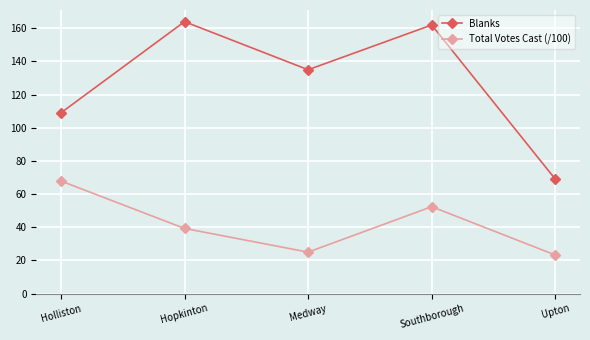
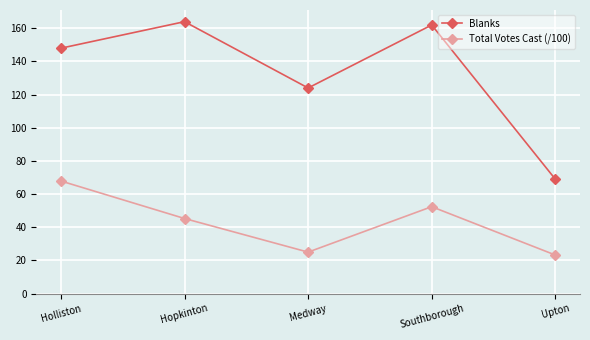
Blanks, Holliston: 109 -> 148
Total Votes Cast (/100), Hopkinton: 39 -> 45
Blanks, Medway: 135 -> 124
